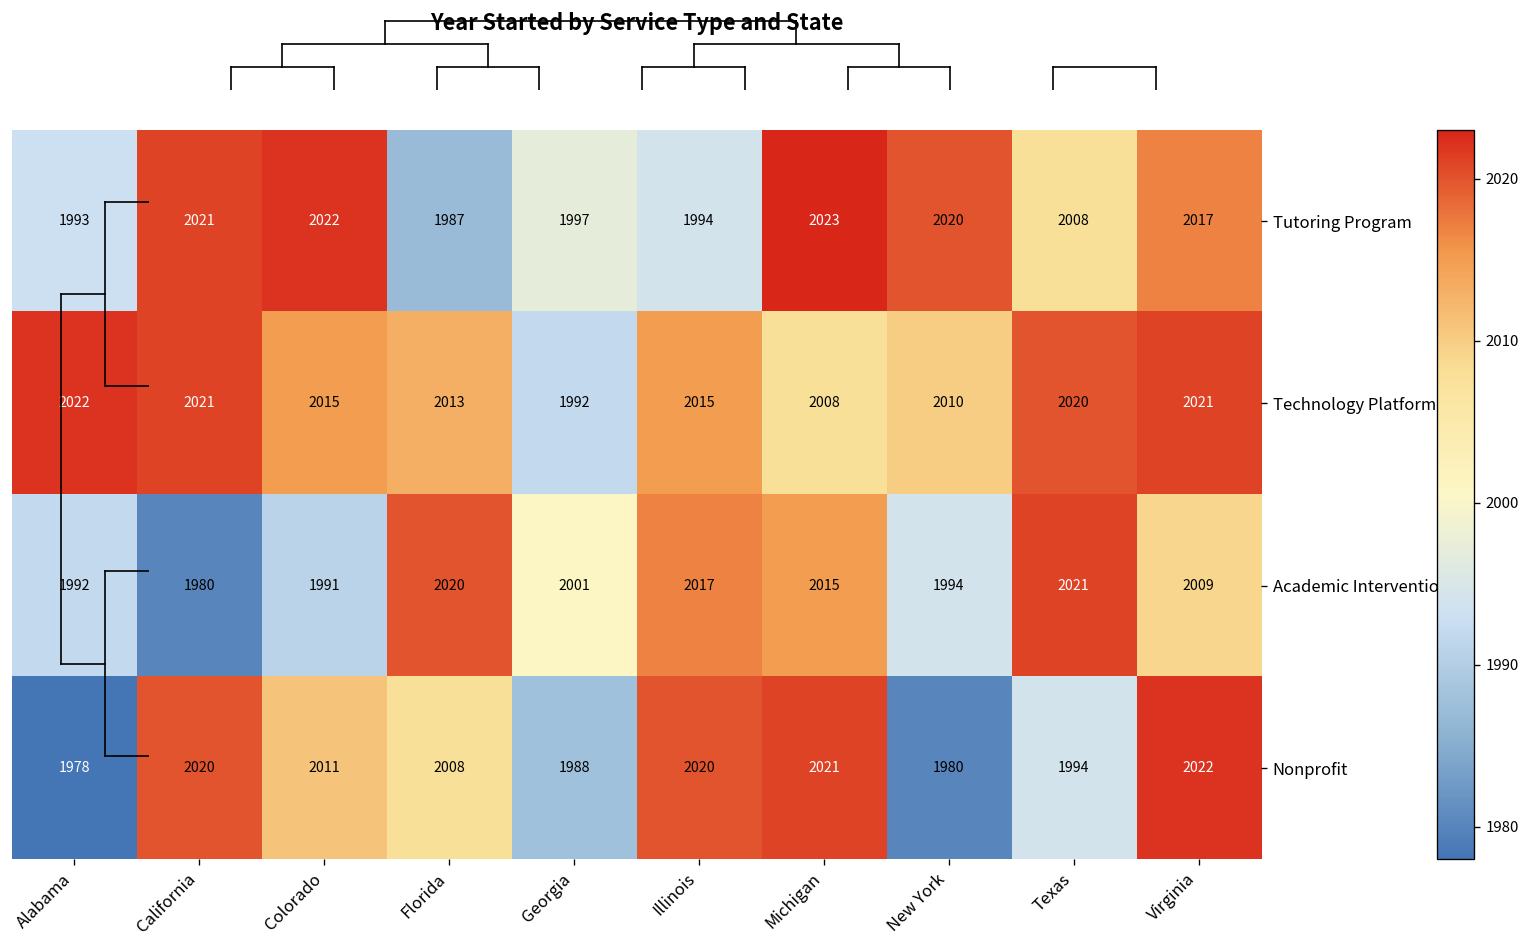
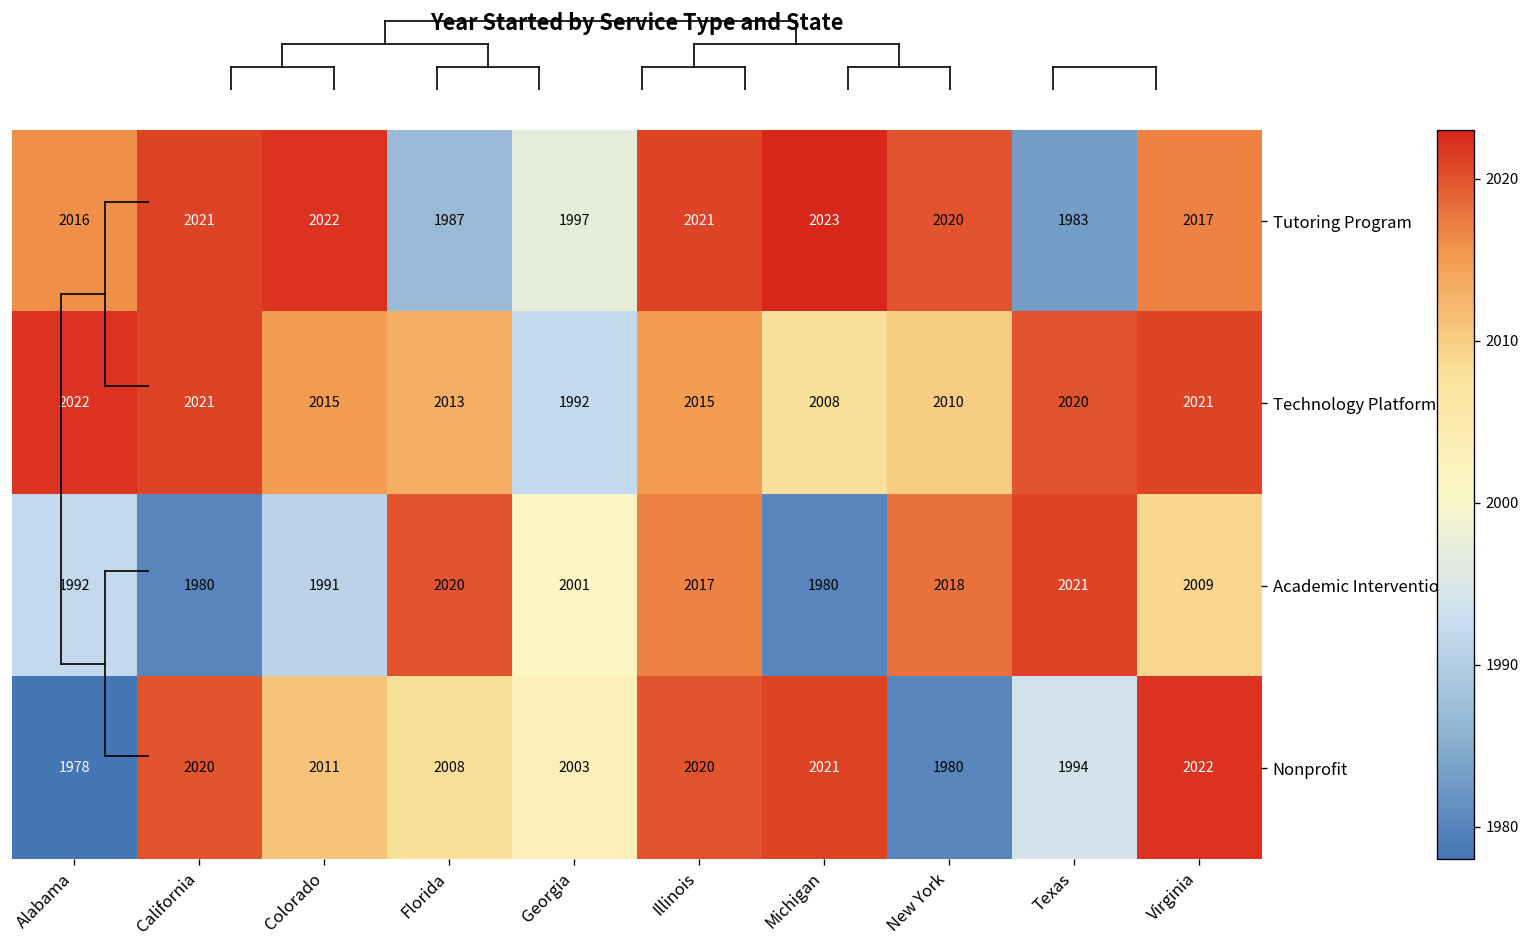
Year Started by Service Type and State, Tutoring Program, Alabama: 1993 -> 2016
Year Started by Service Type and State, Tutoring Program, Illinois: 1994 -> 2021
Year Started by Service Type and State, Tutoring Program, Texas: 2008 -> 1983
Year Started by Service Type and State, Academic Intervention, Michigan: 2015 -> 1980
Year Started by Service Type and State, Academic Intervention, New York: 1994 -> 2018
Year Started by Service Type and State, Nonprofit, Georgia: 1988 -> 2003
